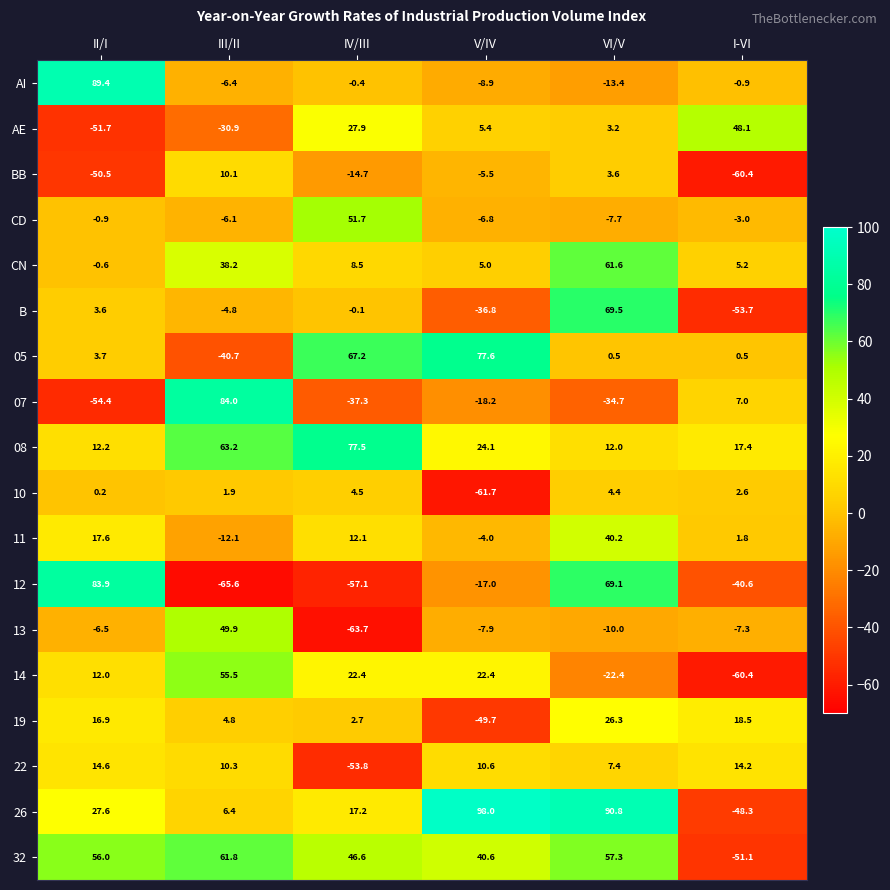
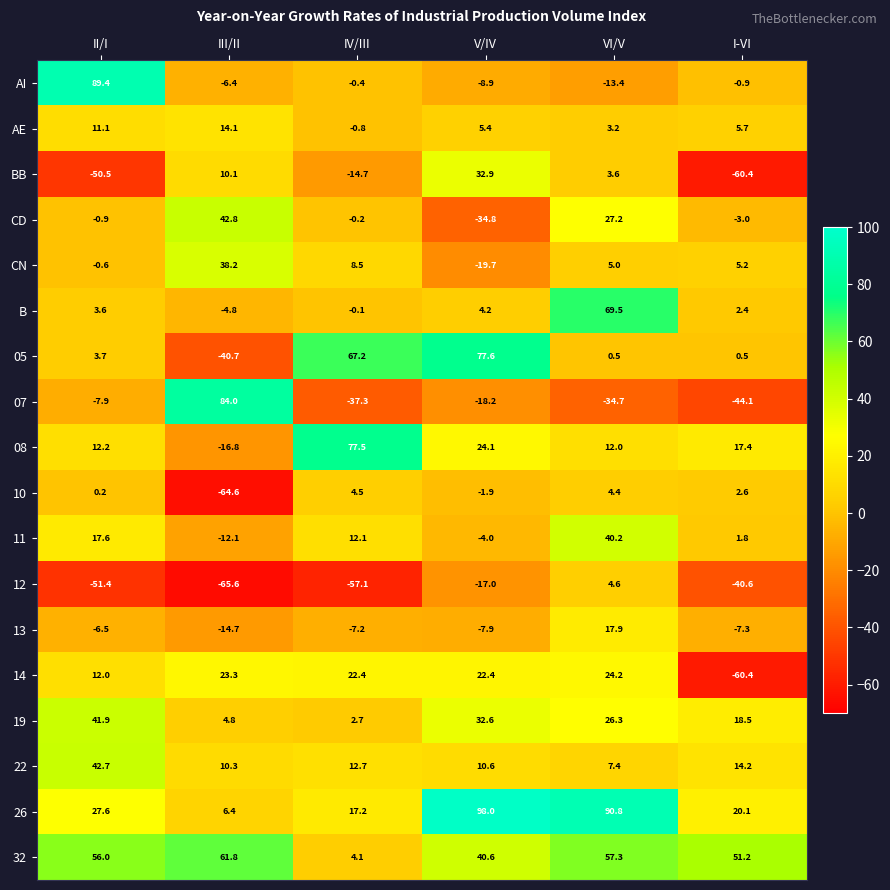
AE, II/I: -51.7 -> 11.1
AE, III/II: -30.9 -> 14.1
AE, IV/III: 27.9 -> -0.8
AE, I-VI: 48.1 -> 5.7
BB, V/IV: -5.5 -> 32.9
CD, III/II: -6.1 -> 42.8
CD, IV/III: 51.7 -> -0.2
CD, V/IV: -6.8 -> -34.8
CD, VI/V: -7.7 -> 27.2
CN, V/IV: 5.0 -> -19.7
CN, VI/V: 61.6 -> 5.0
B, V/IV: -36.8 -> 4.2
B, I-VI: -53.7 -> 2.4
07, II/I: -54.4 -> -7.9
07, I-VI: 7.0 -> -44.1
08, III/II: 63.2 -> -16.8
10, III/II: 1.9 -> -64.6
10, V/IV: -61.7 -> -1.9
12, II/I: 83.9 -> -51.4
12, VI/V: 69.1 -> 4.6
13, III/II: 49.9 -> -14.7
13, IV/III: -63.7 -> -7.2
13, VI/V: -10.0 -> 17.9
14, III/II: 55.5 -> 23.3
14, VI/V: -22.4 -> 24.2
19, II/I: 16.9 -> 41.9
19, V/IV: -49.7 -> 32.6
22, II/I: 14.6 -> 42.7
22, IV/III: -53.8 -> 12.7
26, I-VI: -48.3 -> 20.1
32, IV/III: 46.6 -> 4.1
32, I-VI: -51.1 -> 51.2
